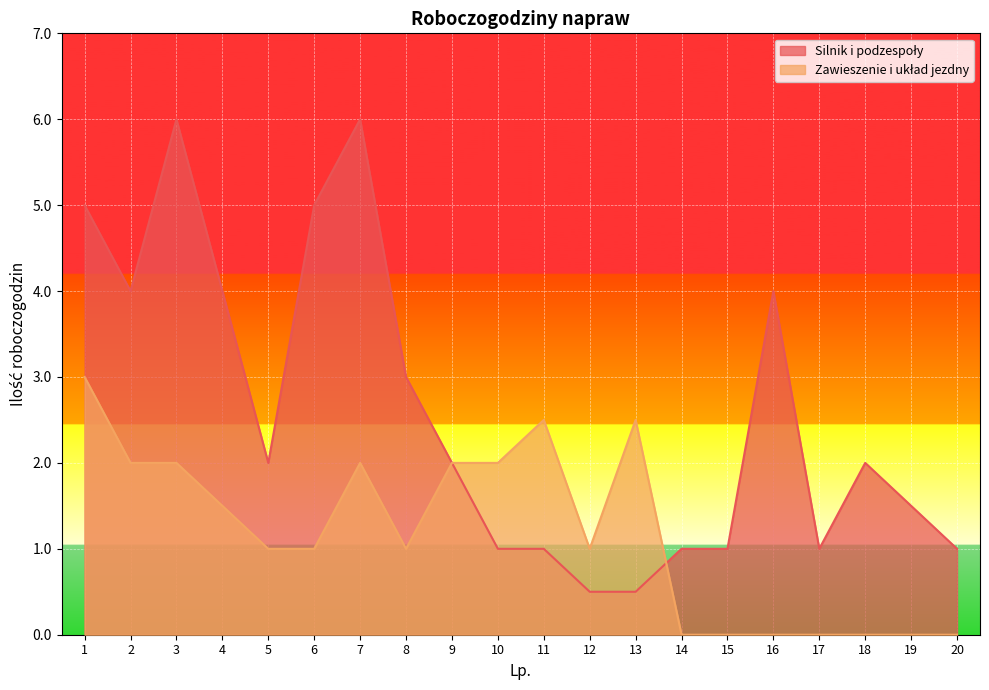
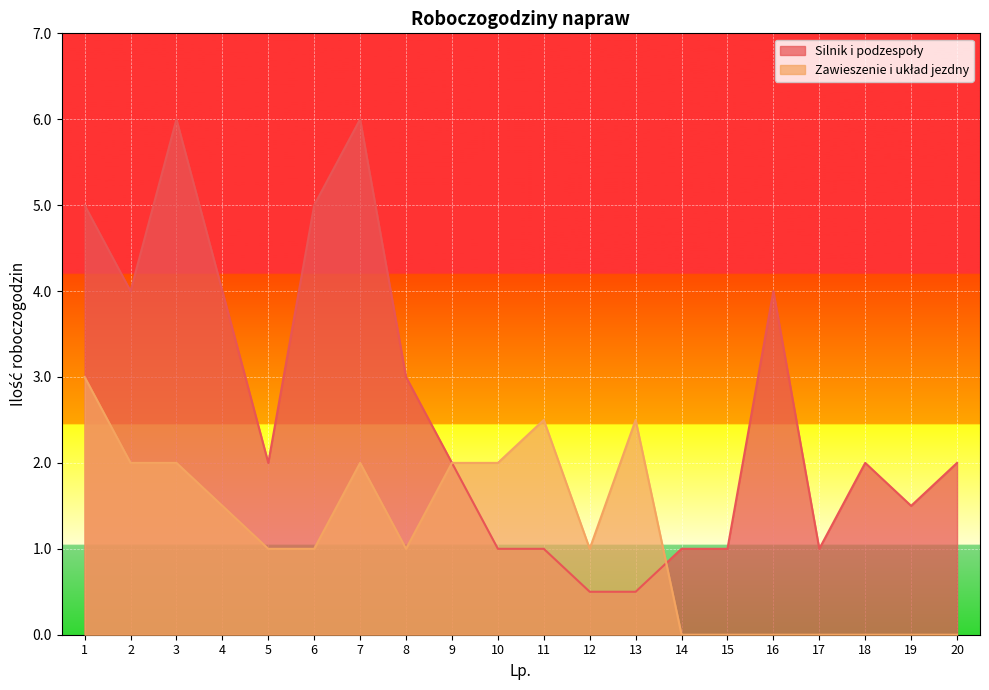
Silnik i podzespoły, 20: 1 -> 2
